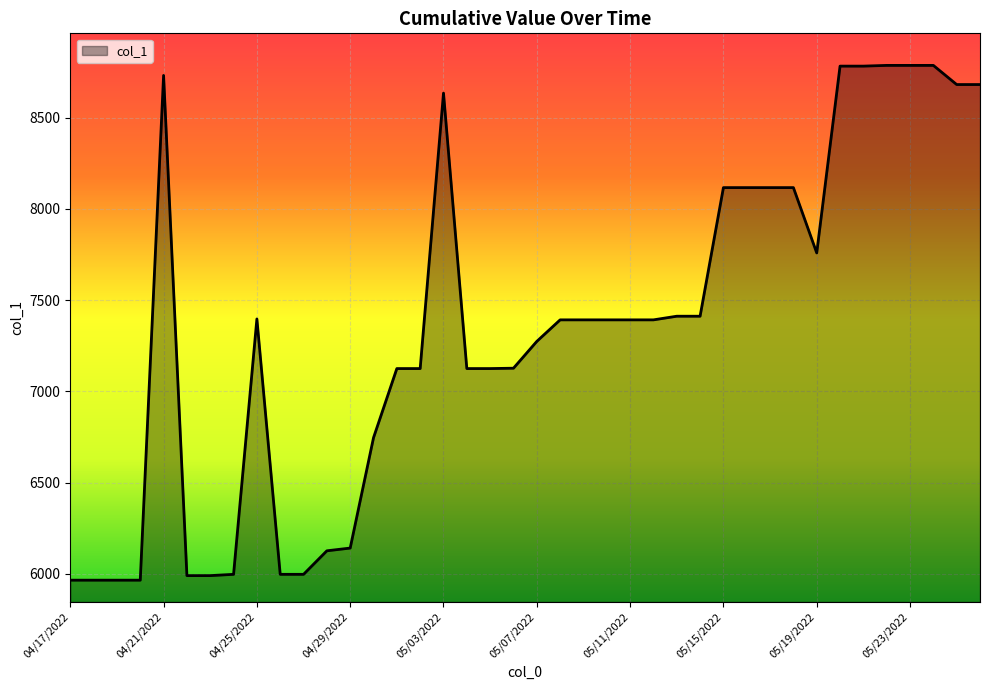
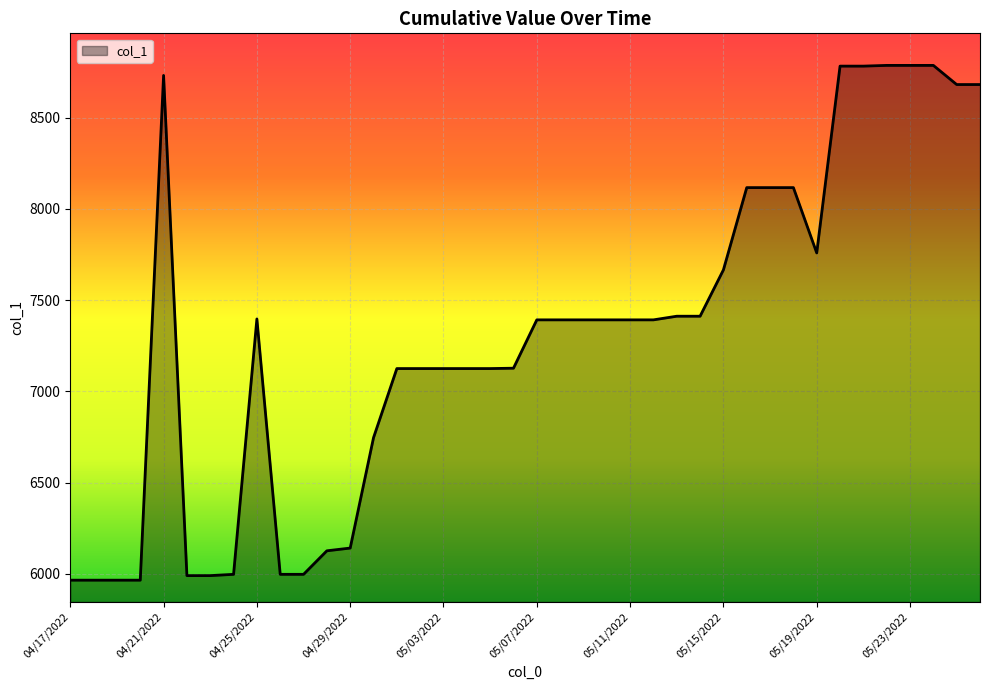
05/03/2022: 8640 -> 7130
05/07/2022: 7270 -> 7390
05/15/2022: 8120 -> 7670
